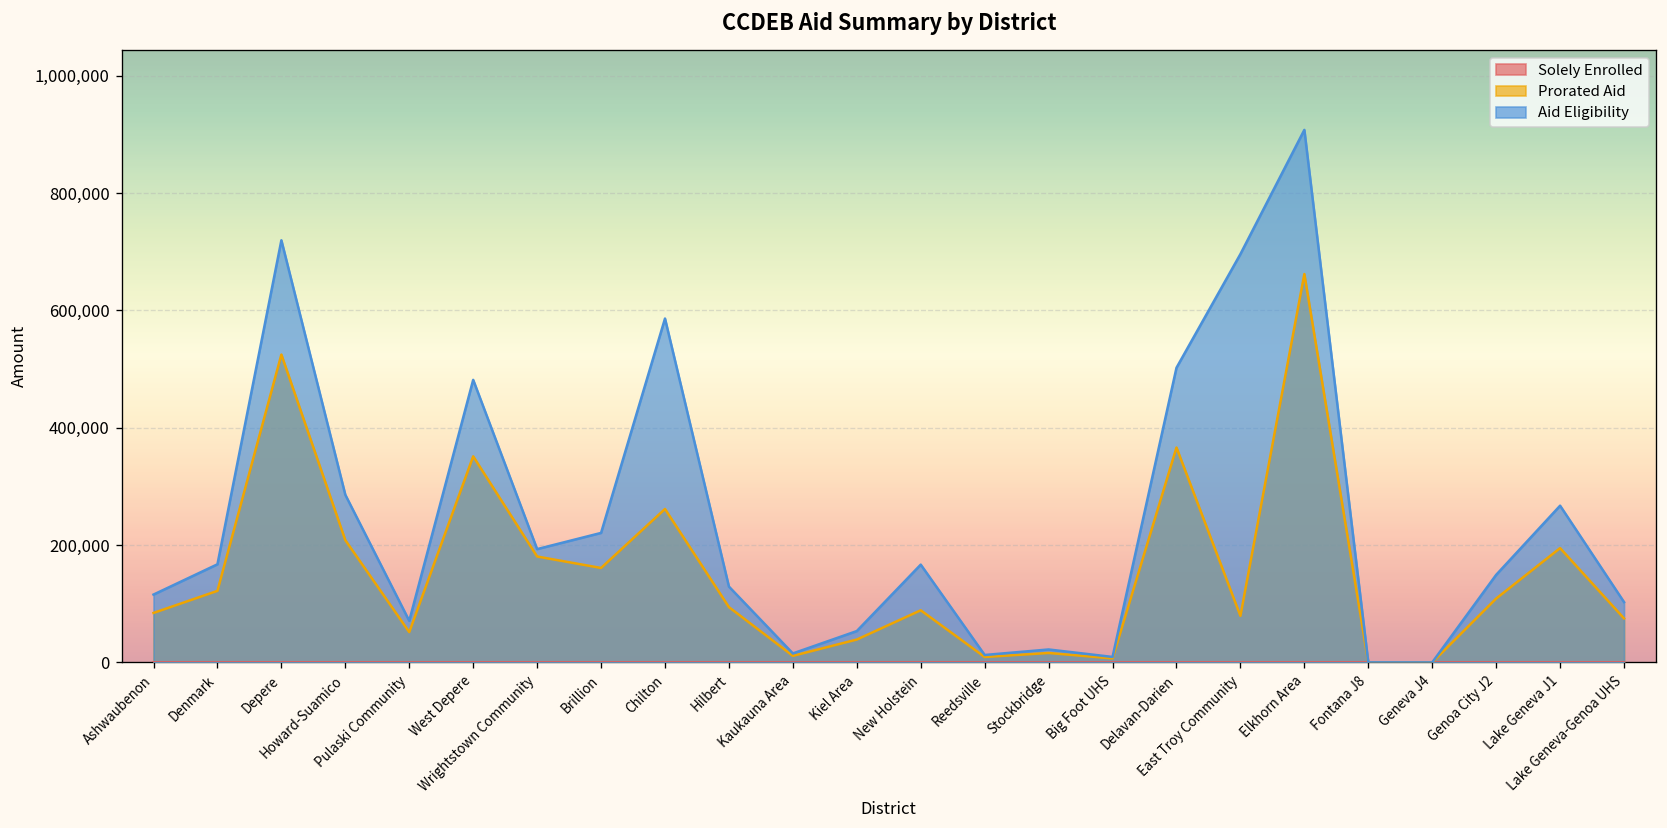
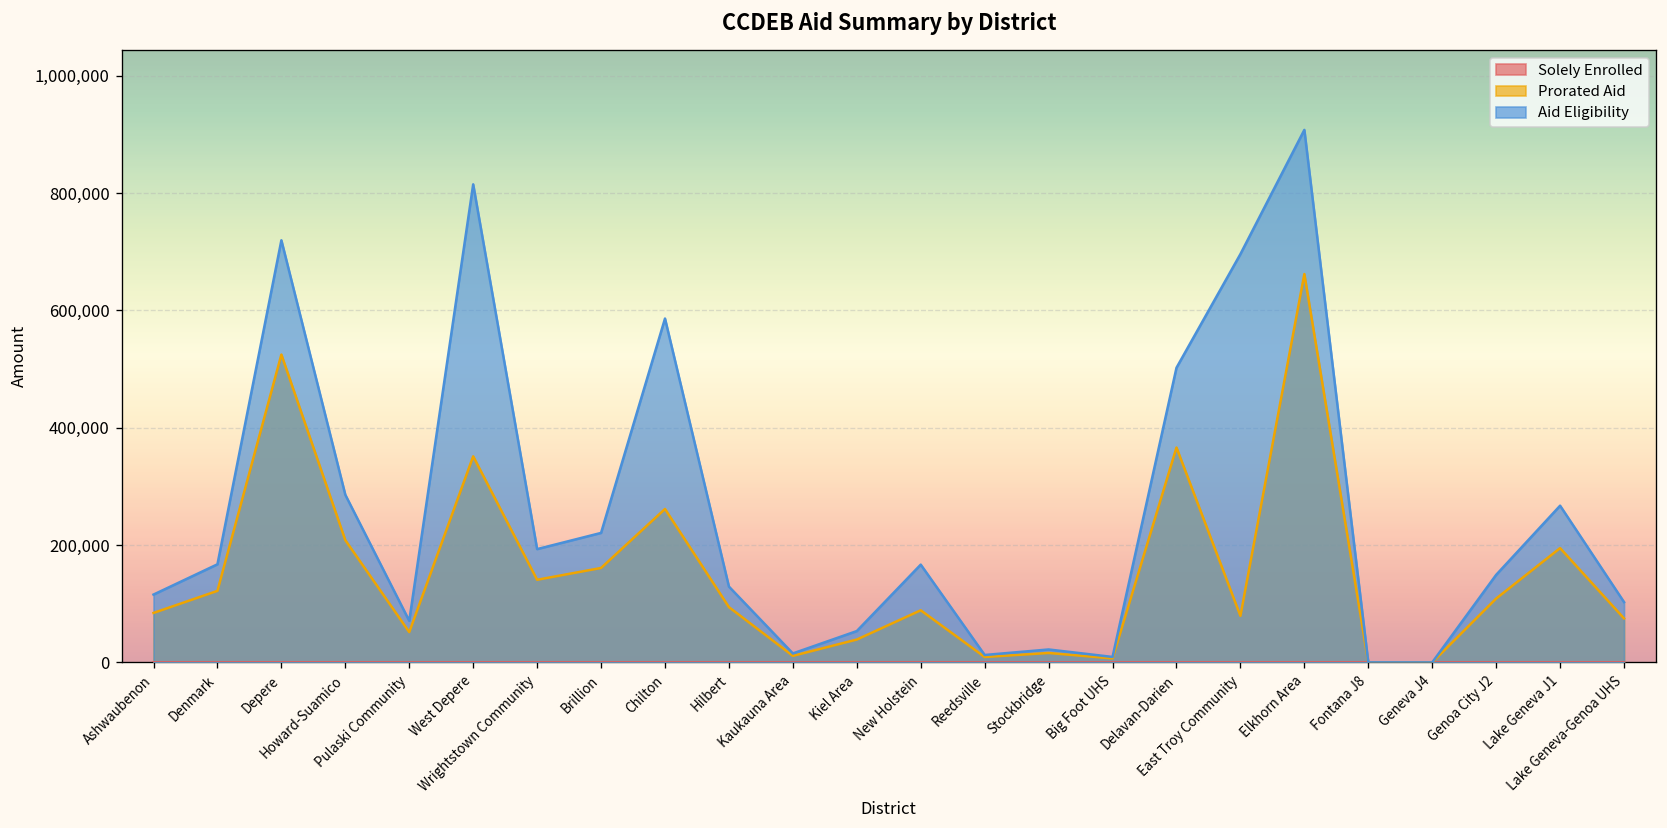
Aid Eligibility, West Depere: 480,000 -> 820,000
Prorated Aid, Wrightstown Community: 180,000 -> 140,000
